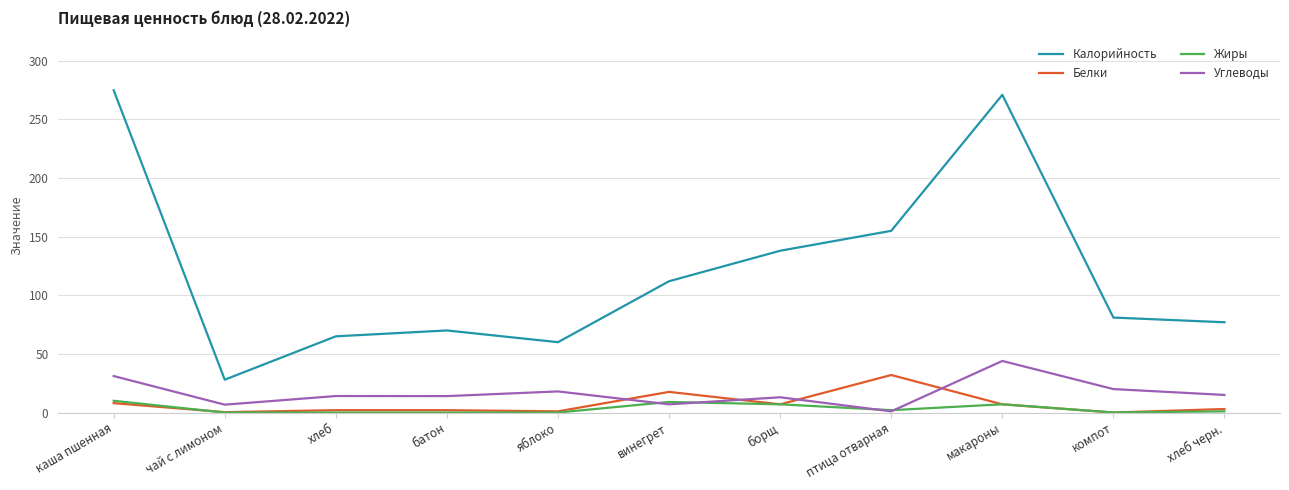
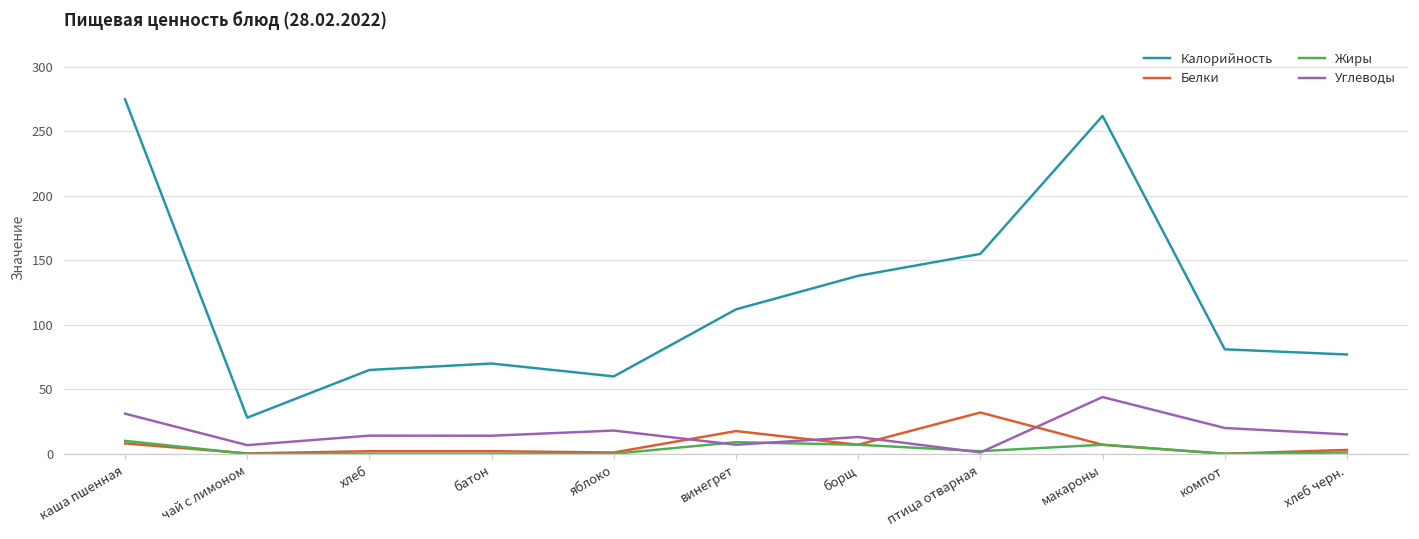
Калорийность, макароны: 271 -> 262
